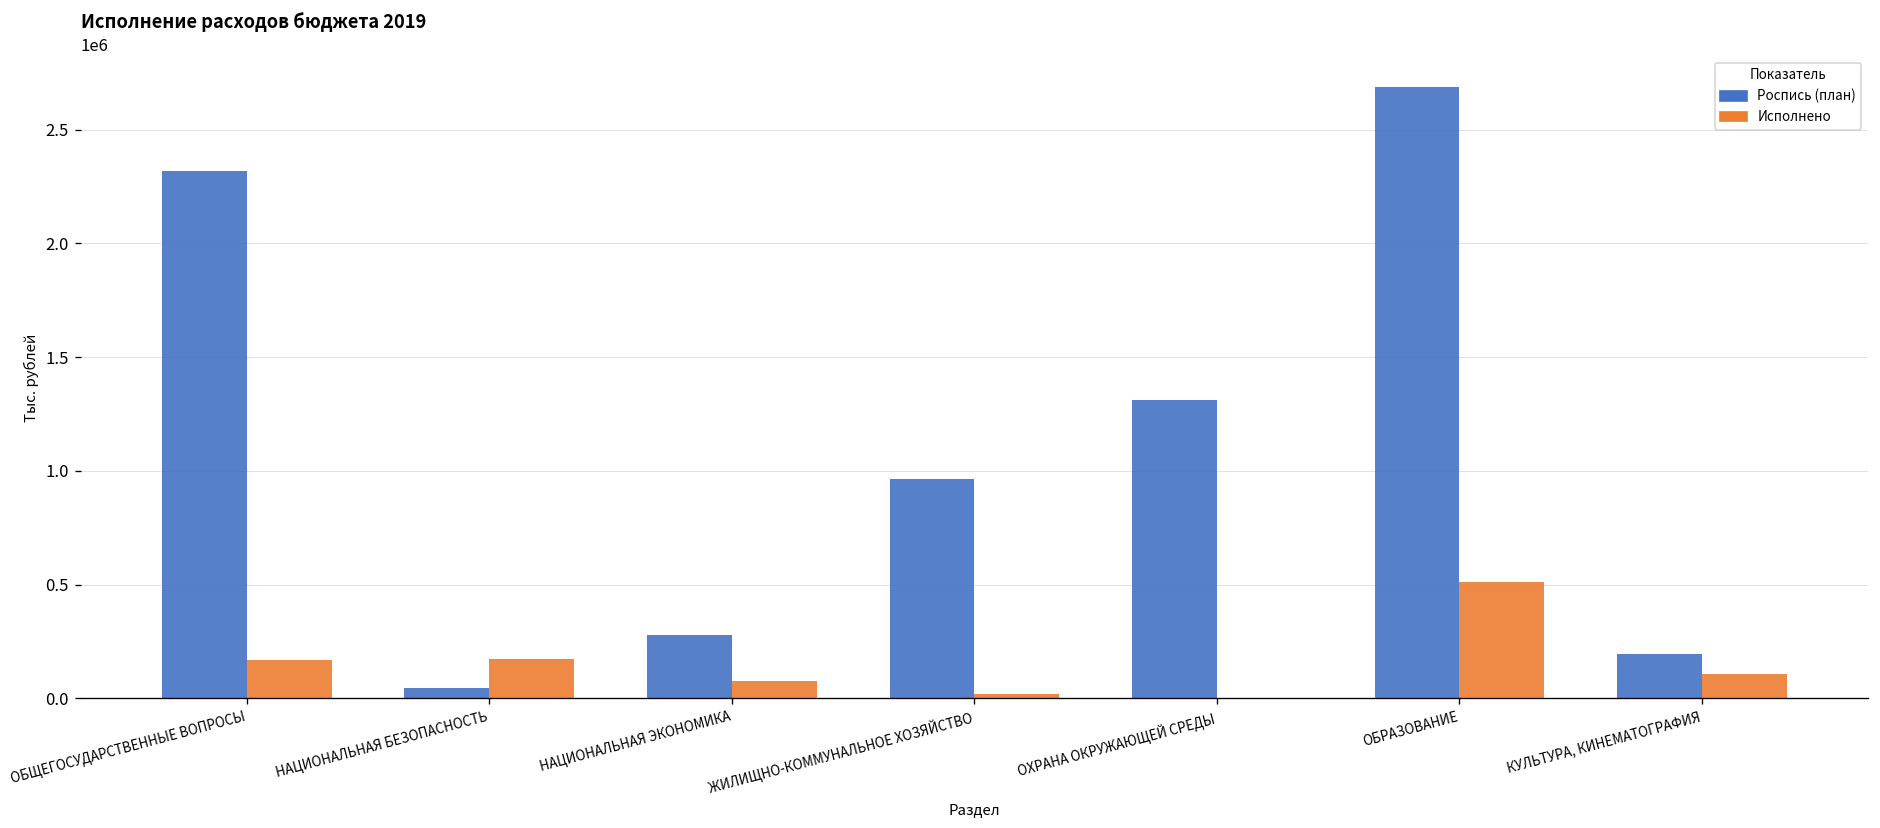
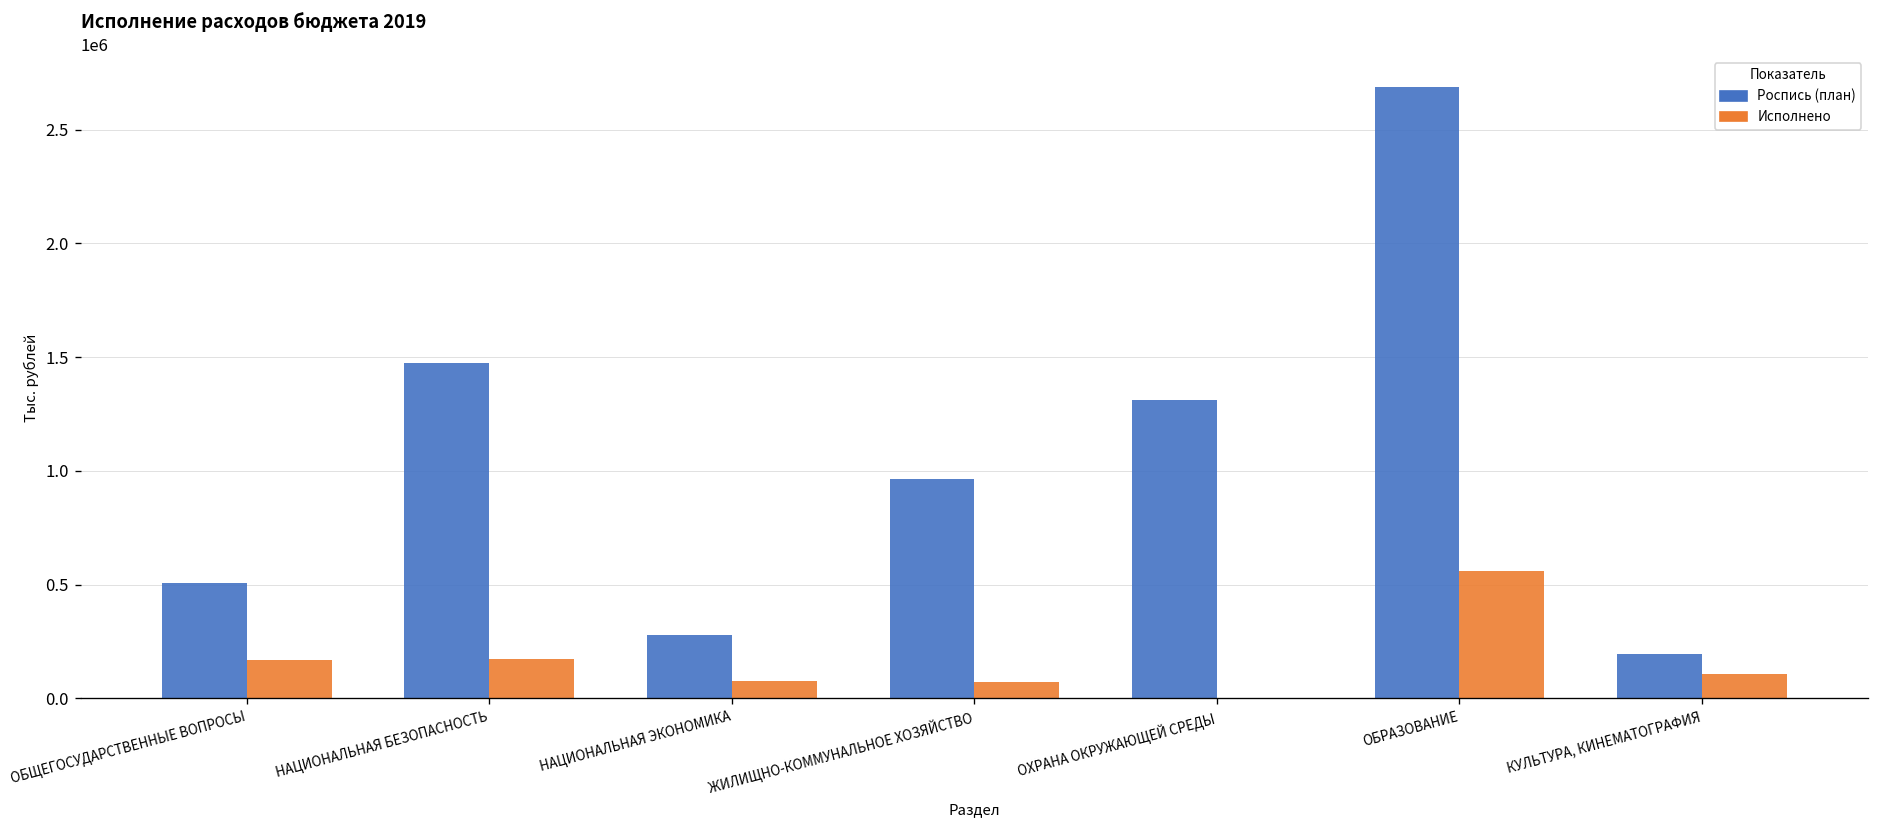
Роспись (план), ОБЩЕГОСУДАРСТВЕННЫЕ ВОПРОСЫ: 2320000 -> 510000
Роспись (план), НАЦИОНАЛЬНАЯ БЕЗОПАСНОСТЬ: 50000 -> 1470000
Исполнено, ЖИЛИЩНО-КОММУНАЛЬНОЕ ХОЗЯЙСТВО: 20000 -> 70000
Исполнено, ОБРАЗОВАНИЕ: 510000 -> 560000
